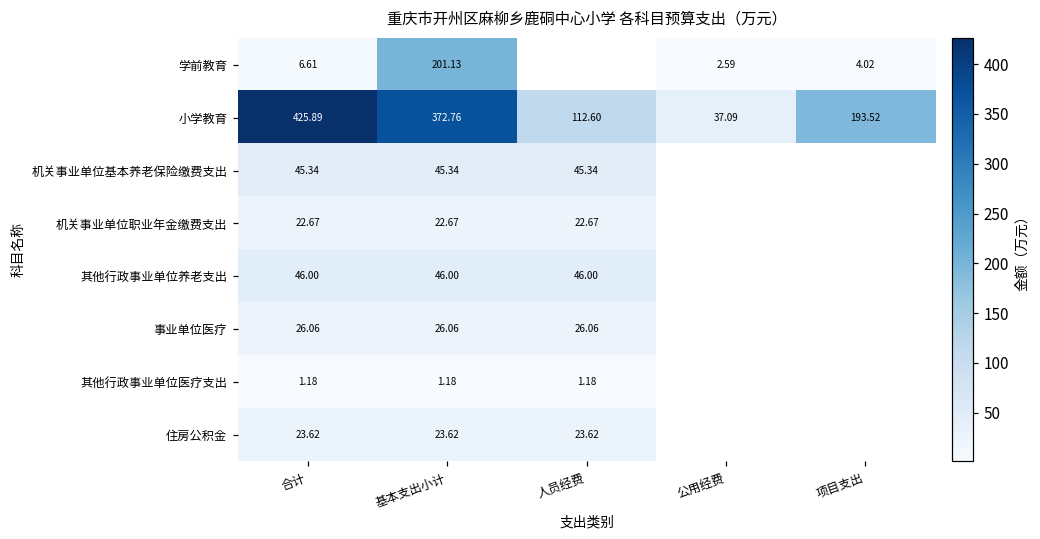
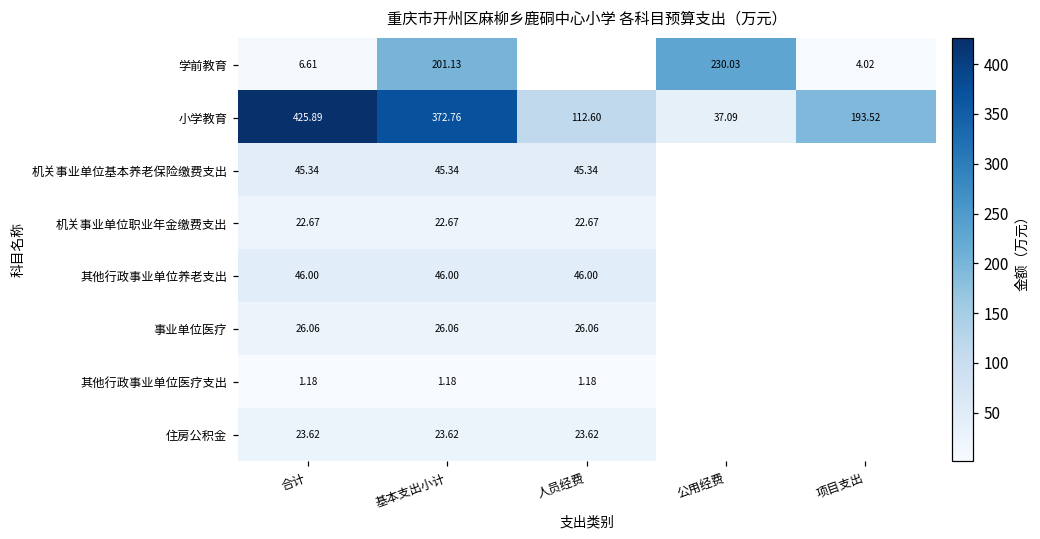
学前教育, 公用经费: 2.59 -> 230.03
